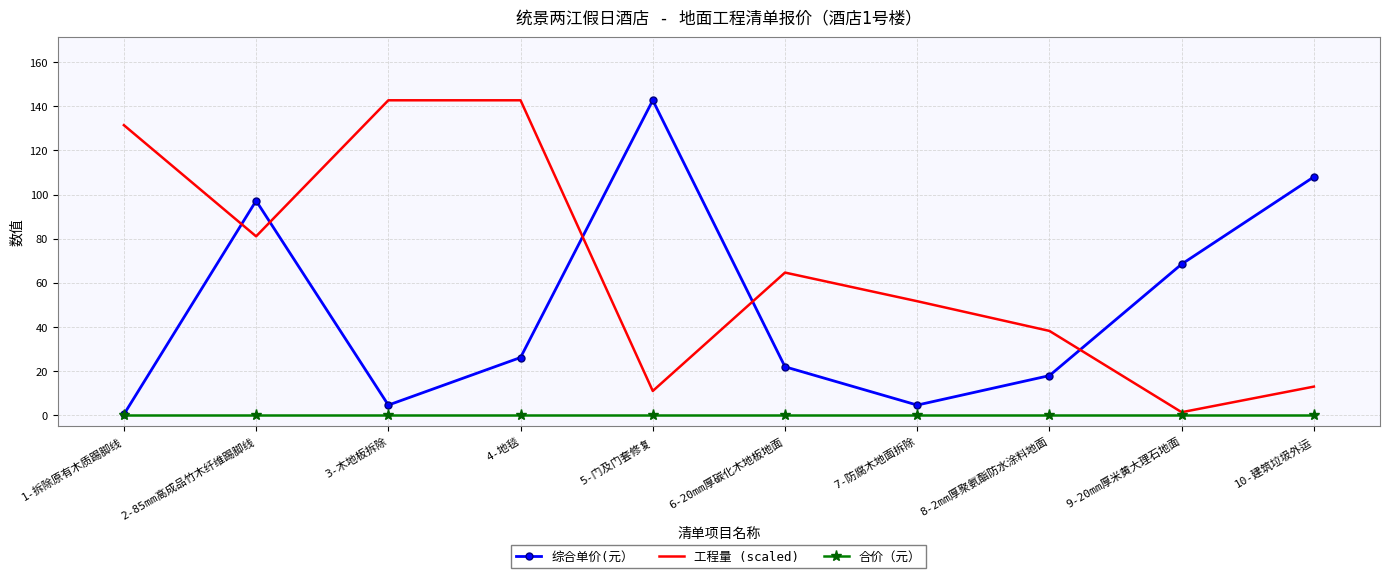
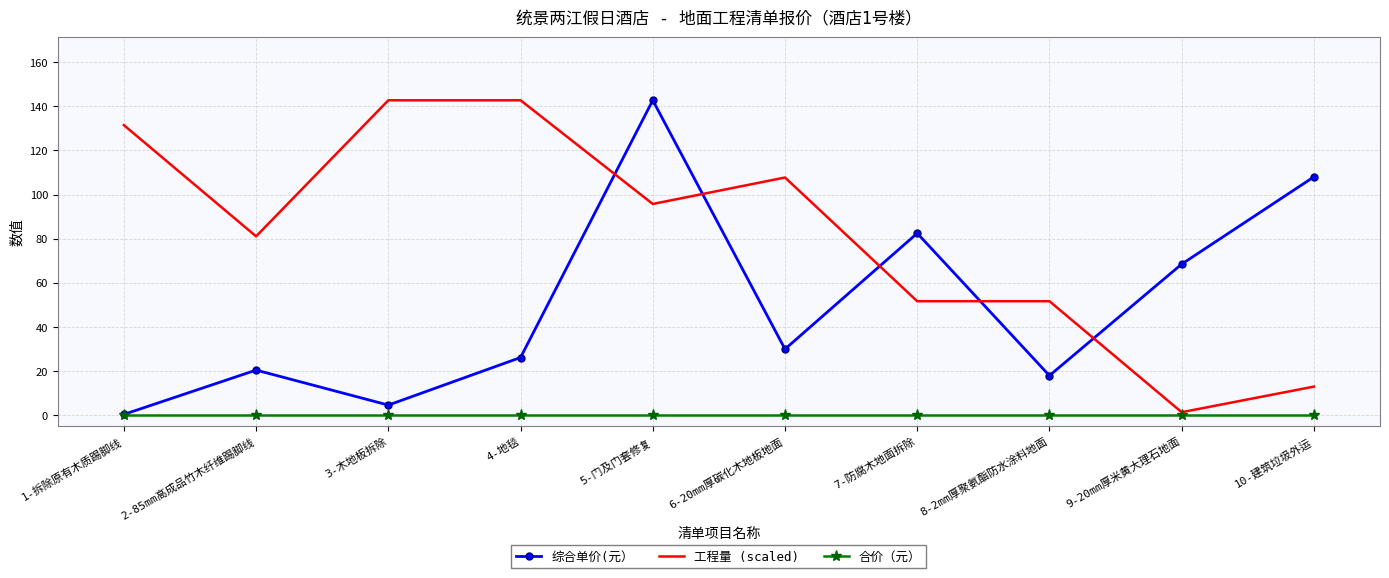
综合单价(元）, 2-85mm高成品竹木纤维踢脚线: 97 -> 21
工程量 (scaled), 5-门及门套修复: 11 -> 96
综合单价(元）, 6-20mm厚碳化木地板地面: 22 -> 30
工程量 (scaled), 6-20mm厚碳化木地板地面: 65 -> 108
综合单价(元）, 7-防腐木地面拆除: 5 -> 82
工程量 (scaled), 8-2mm厚聚氨酯防水涂料地面: 38 -> 52
